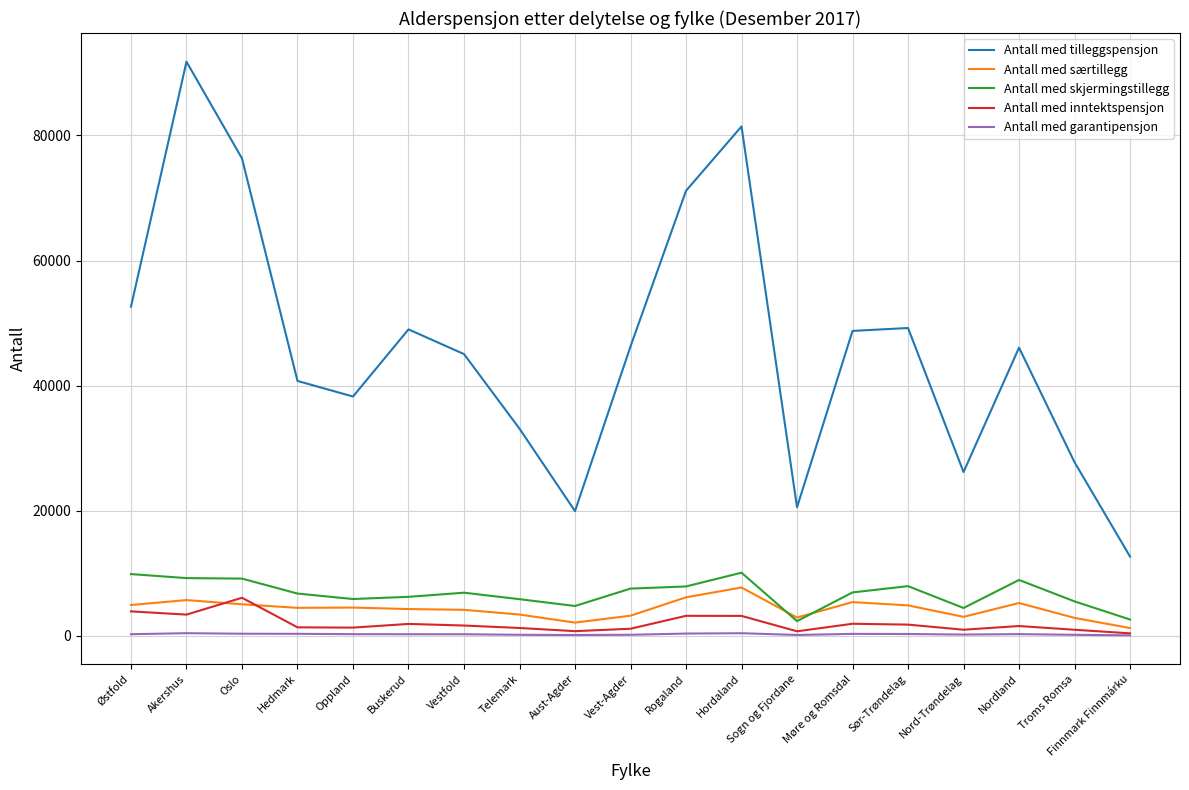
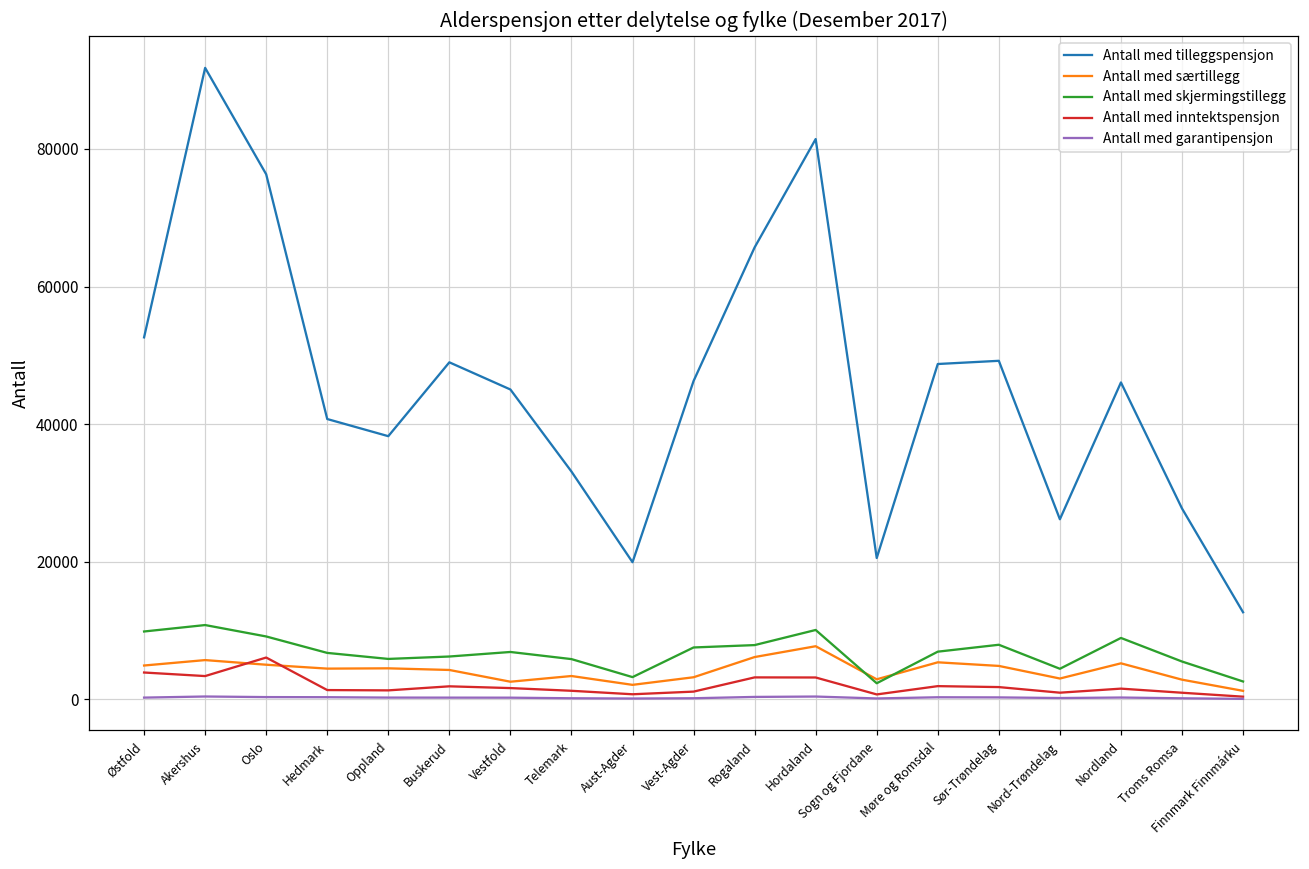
Antall med skjermingstillegg, Akershus: 9000 -> 11000
Antall med særtillegg, Vestfold: 4000 -> 3000
Antall med skjermingstillegg, Aust-Agder: 5000 -> 3000
Antall med tilleggspensjon, Rogaland: 71000 -> 66000
